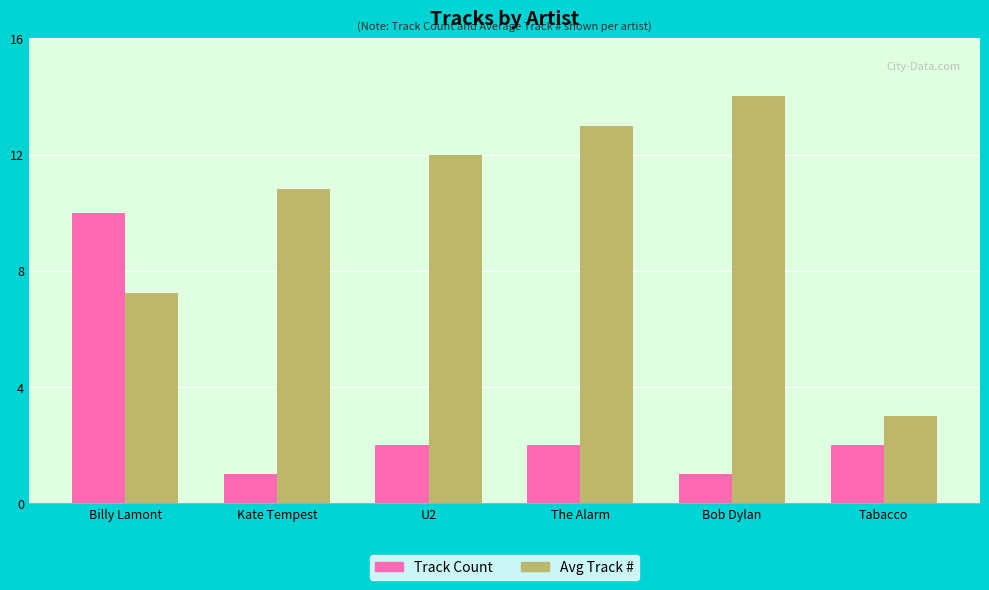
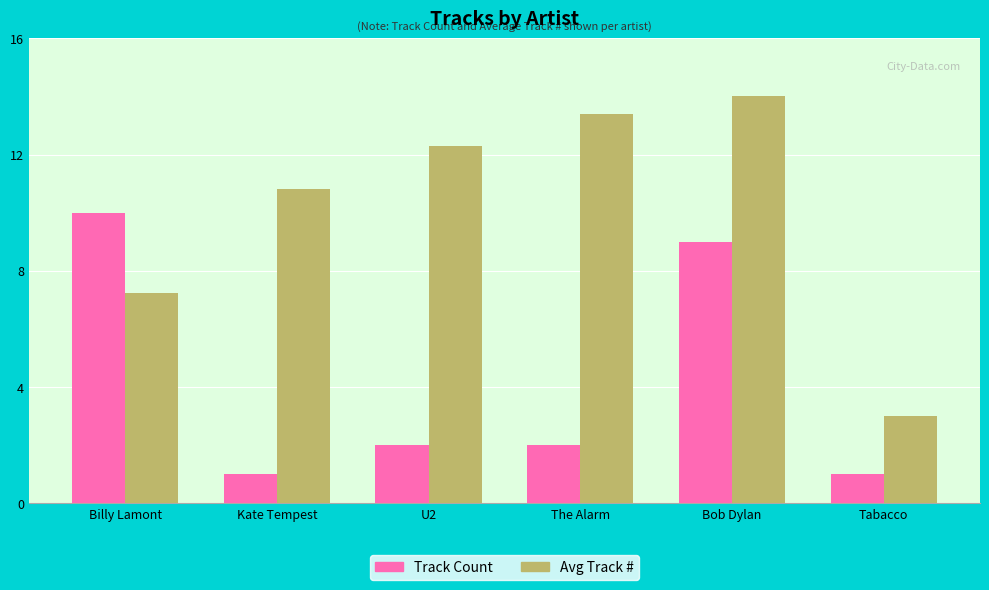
Avg Track #, U2: 12.0 -> 12.3
Avg Track #, The Alarm: 13.0 -> 13.4
Track Count, Bob Dylan: 1 -> 9
Track Count, Tabacco: 2 -> 1
